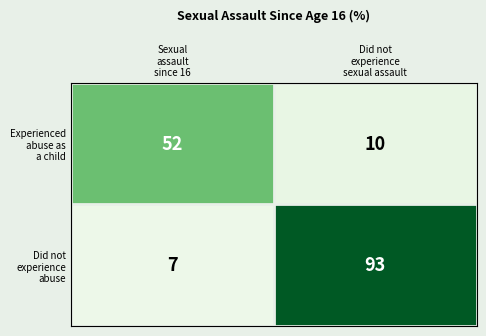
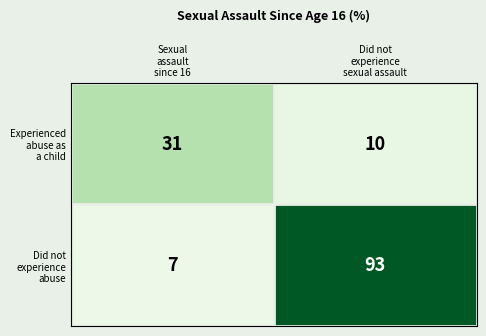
Experienced abuse as a child, Sexual assault since 16: 52 -> 31
